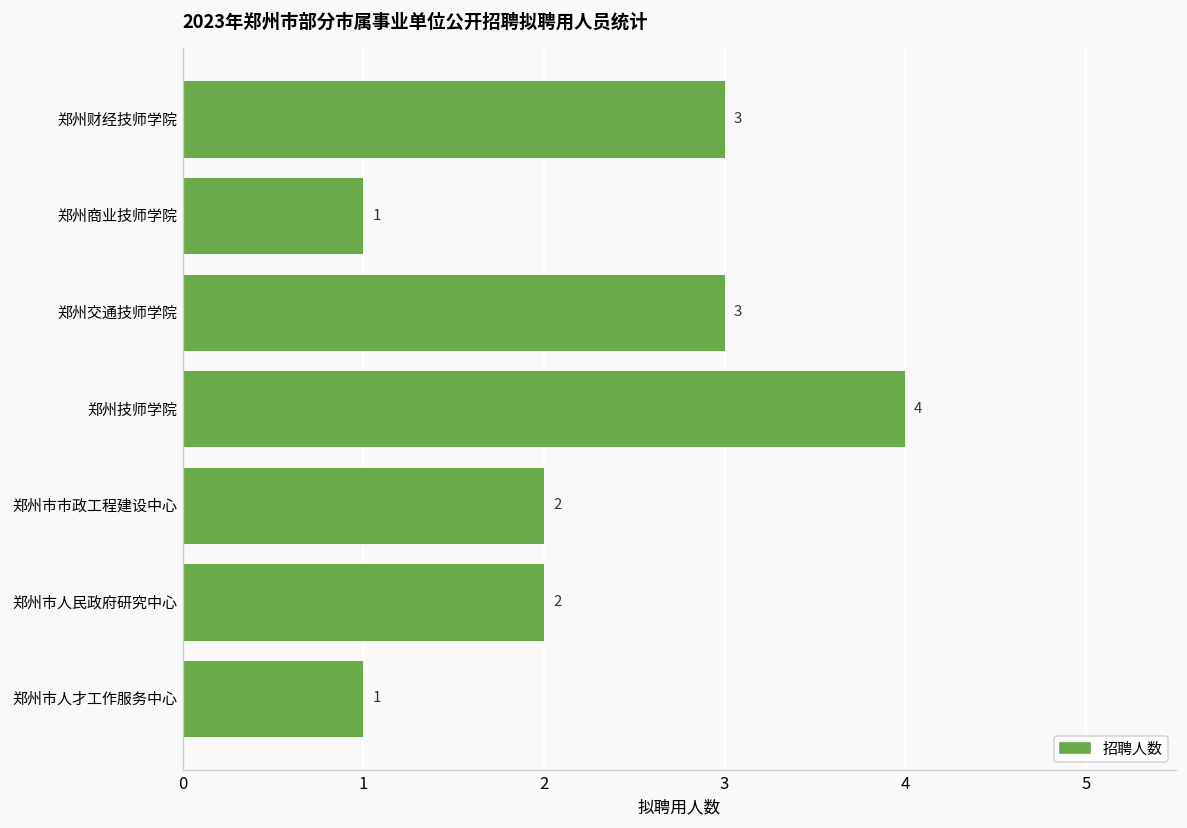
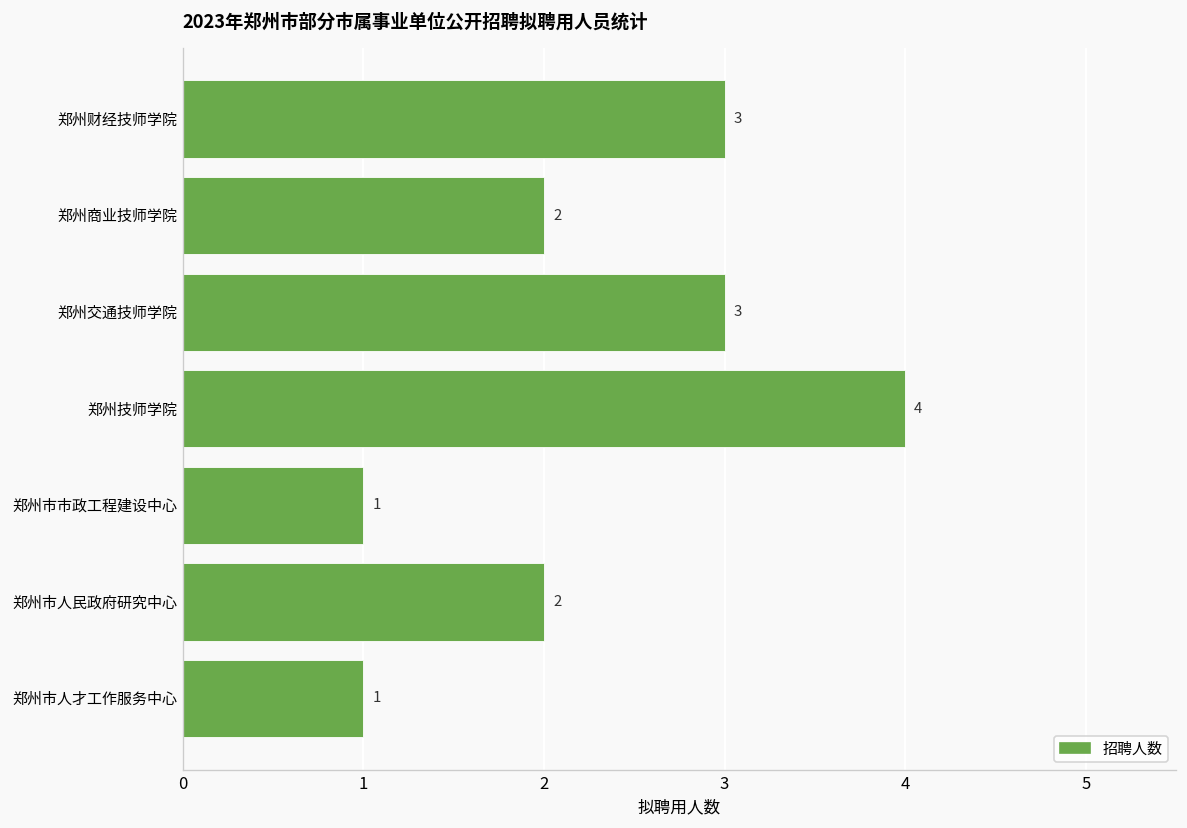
郑州商业技师学院: 1 -> 2
郑州市市政工程建设中心: 2 -> 1
